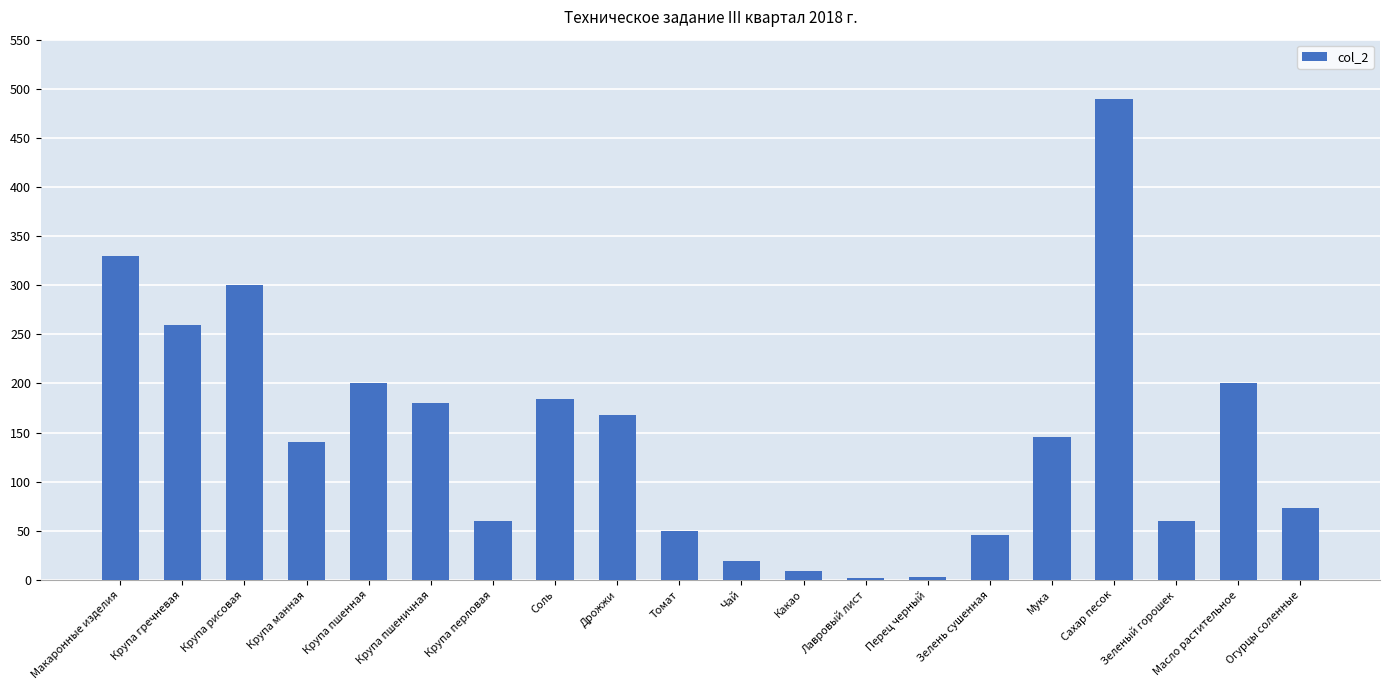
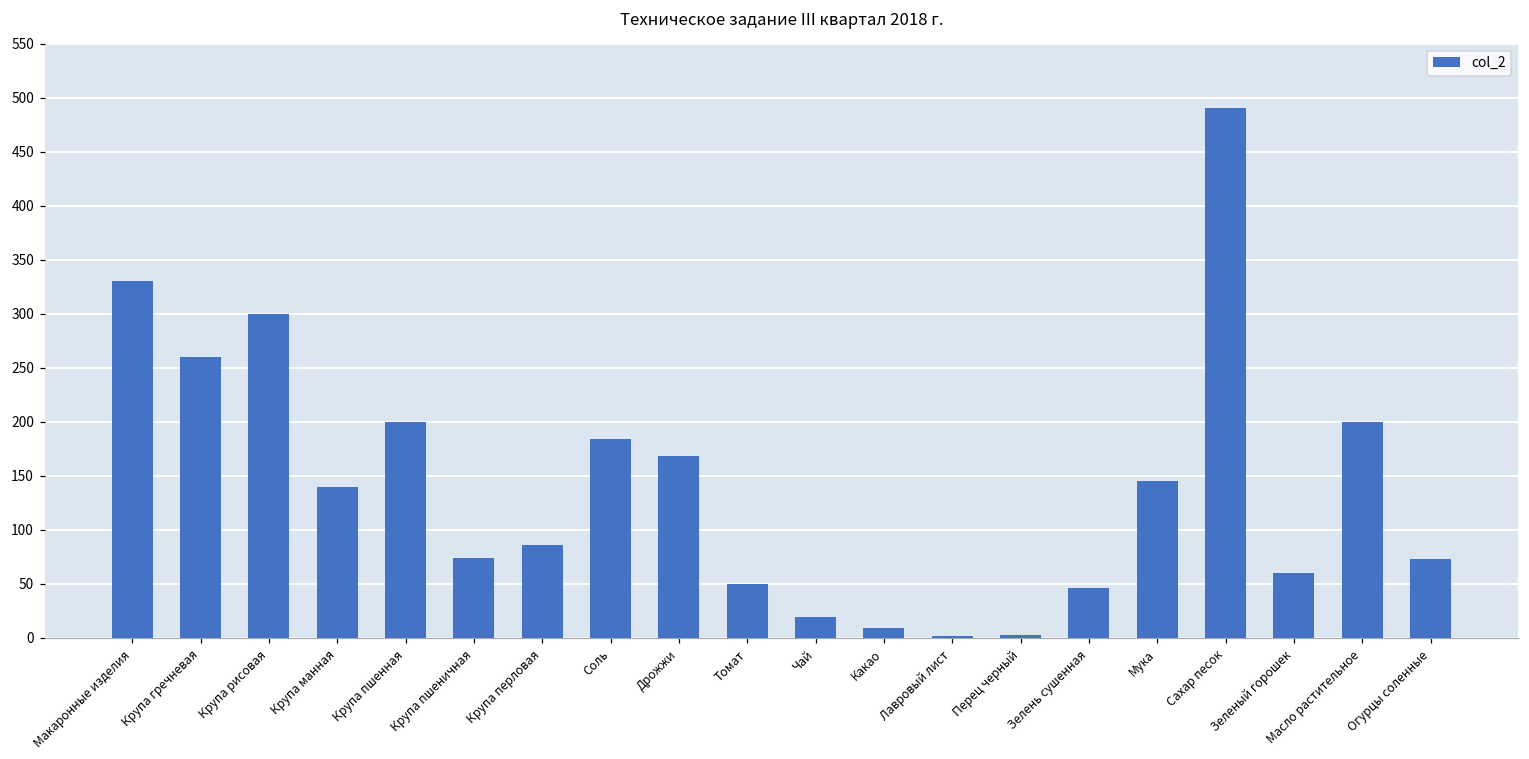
Крупа пшеничная: 180 -> 70
Крупа перловая: 60 -> 90
